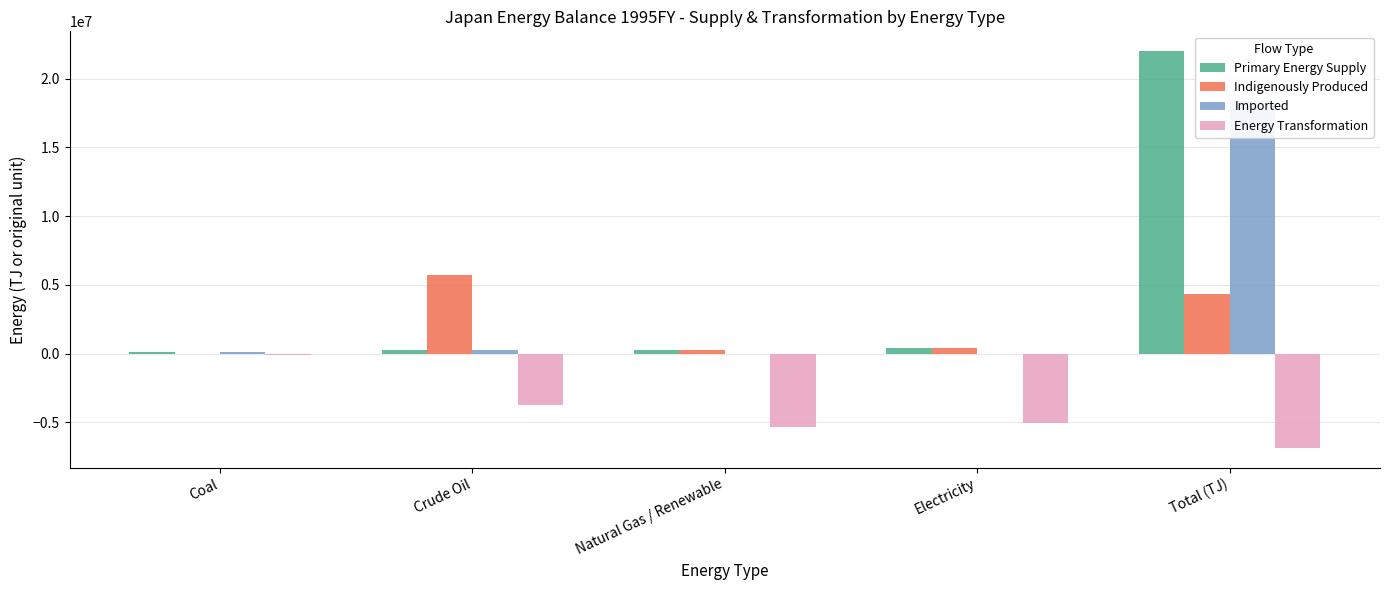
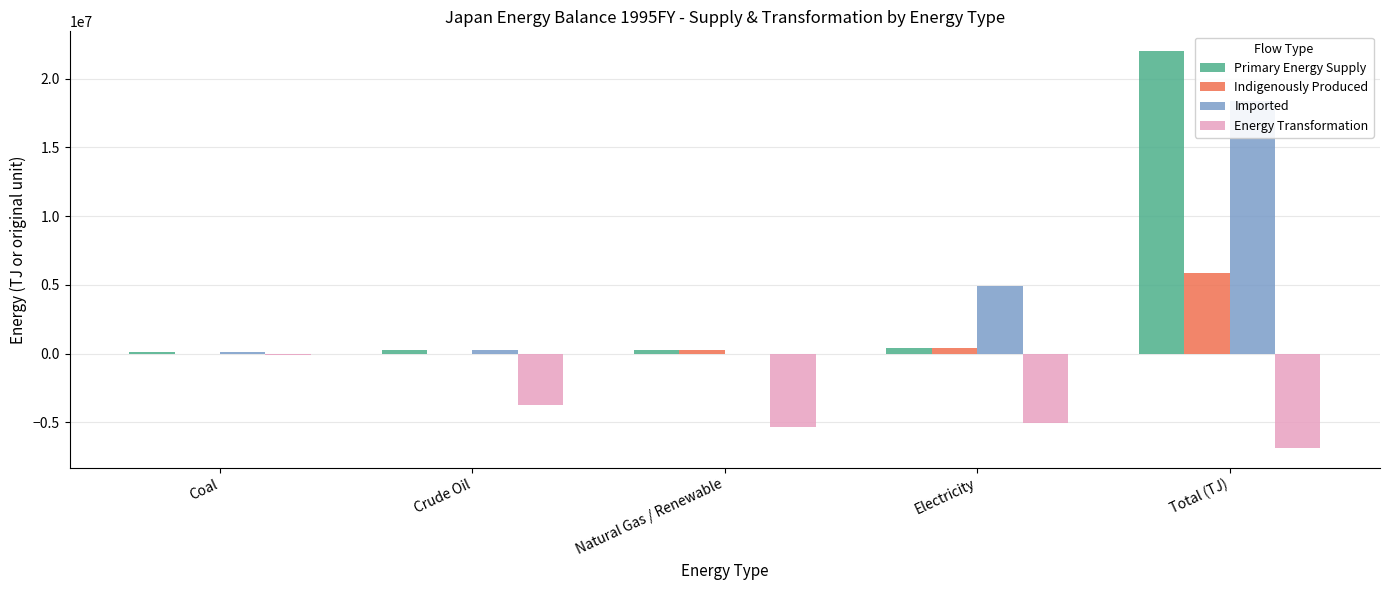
Indigenously Produced, Crude Oil: 5700000 -> 0
Imported, Electricity: 0 -> 5000000
Indigenously Produced, Total (TJ): 4400000 -> 5900000
